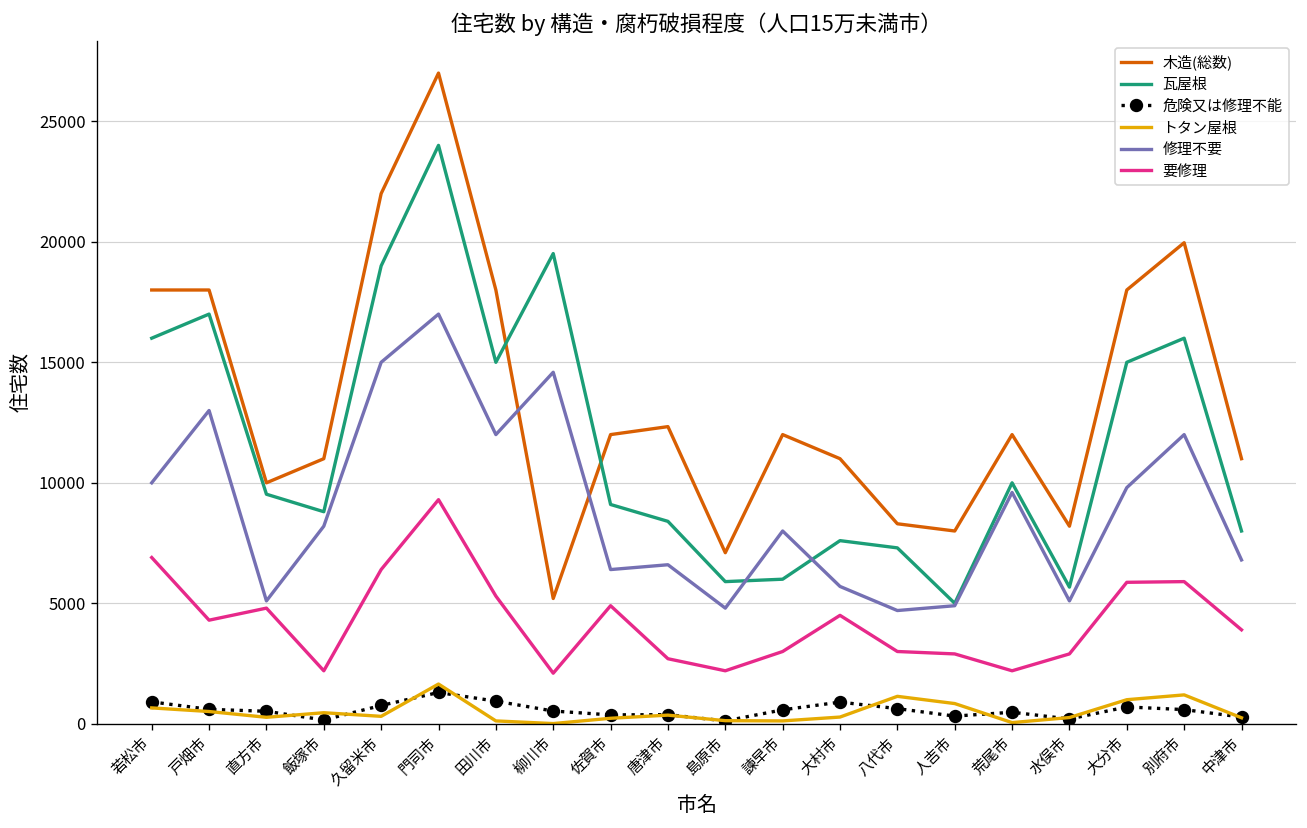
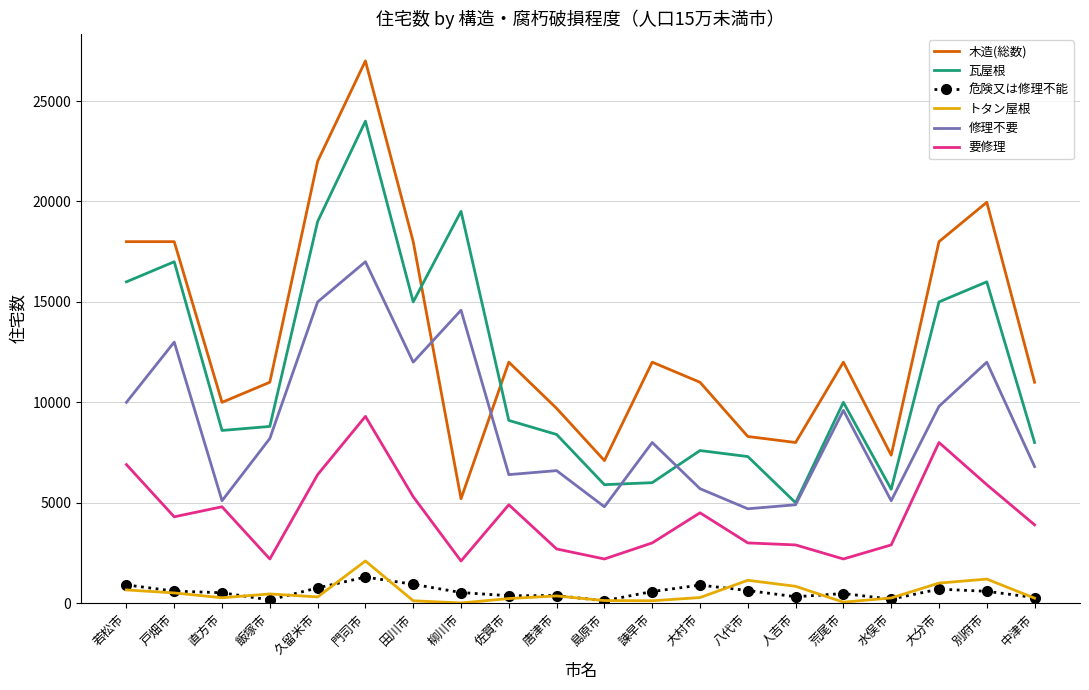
瓦屋根, 直方市: 9500 -> 8600
トタン屋根, 門司市: 1700 -> 2100
木造(総数), 唐津市: 12300 -> 9700
木造(総数), 水俣市: 8200 -> 7400
要修理, 大分市: 5900 -> 8000
